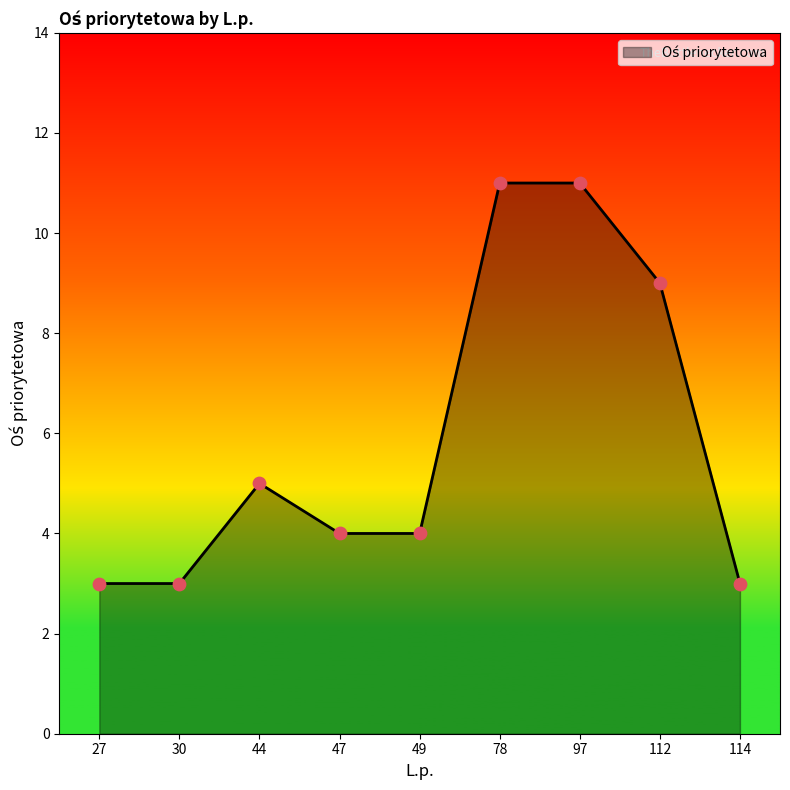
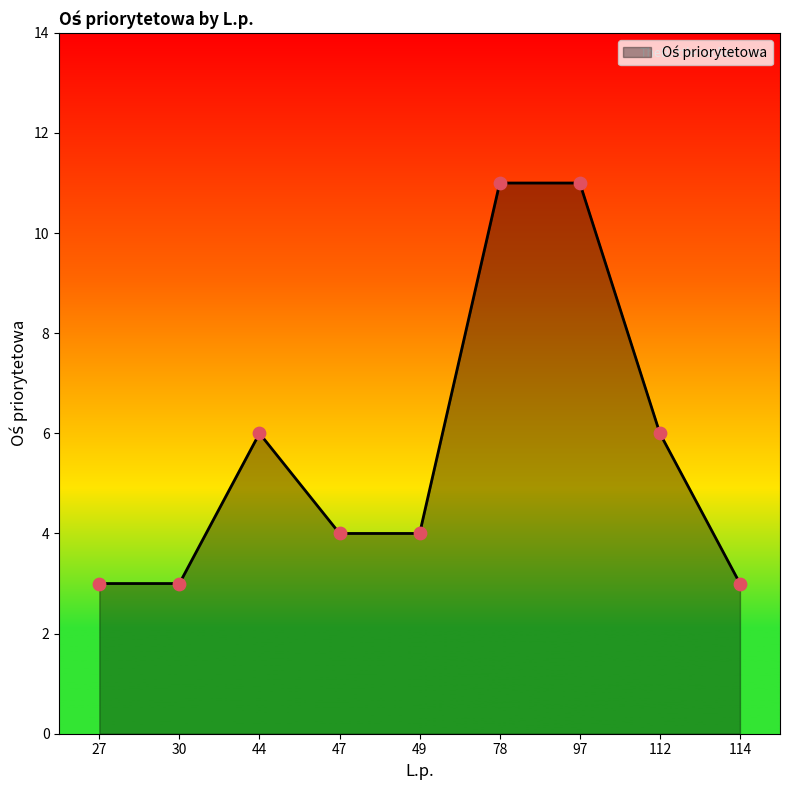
44: 5 -> 6
112: 9 -> 6
